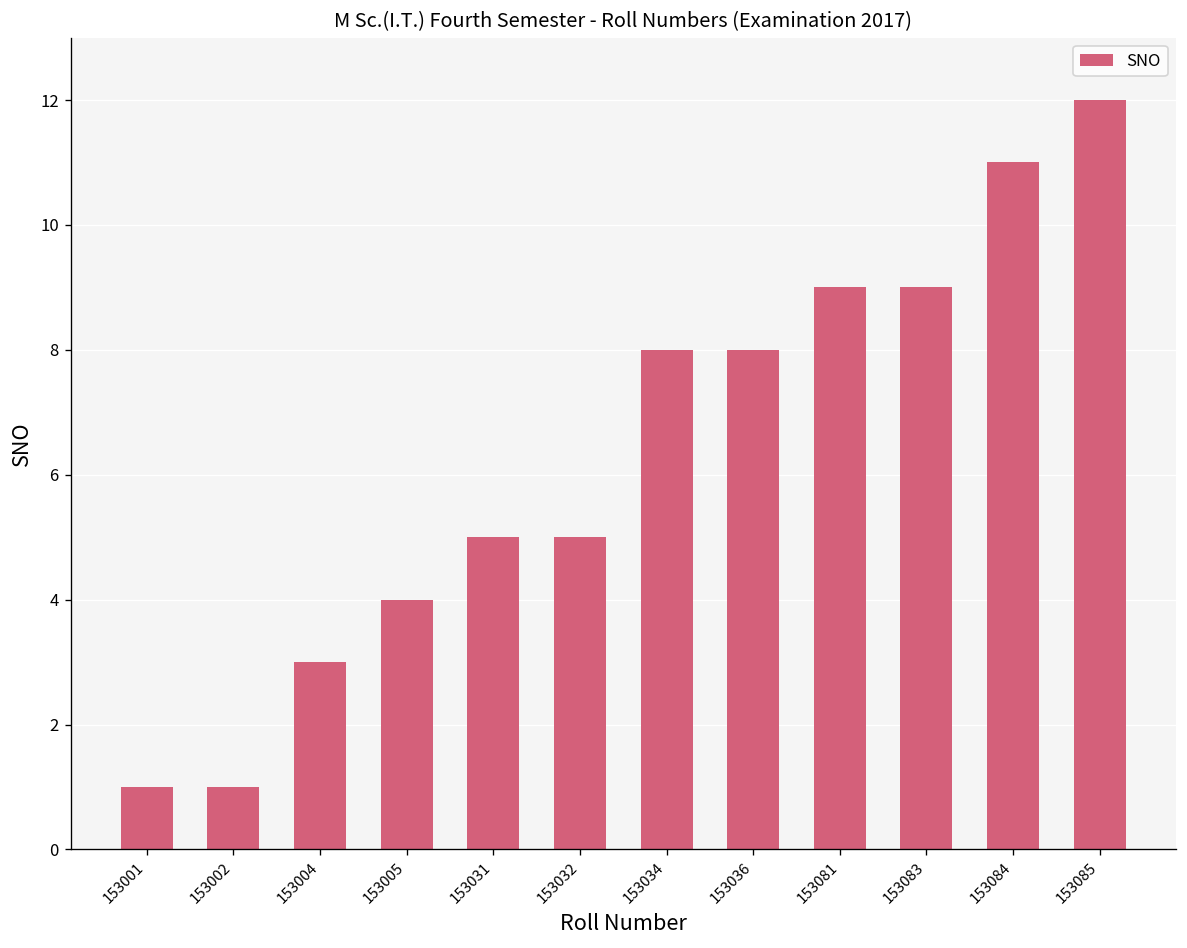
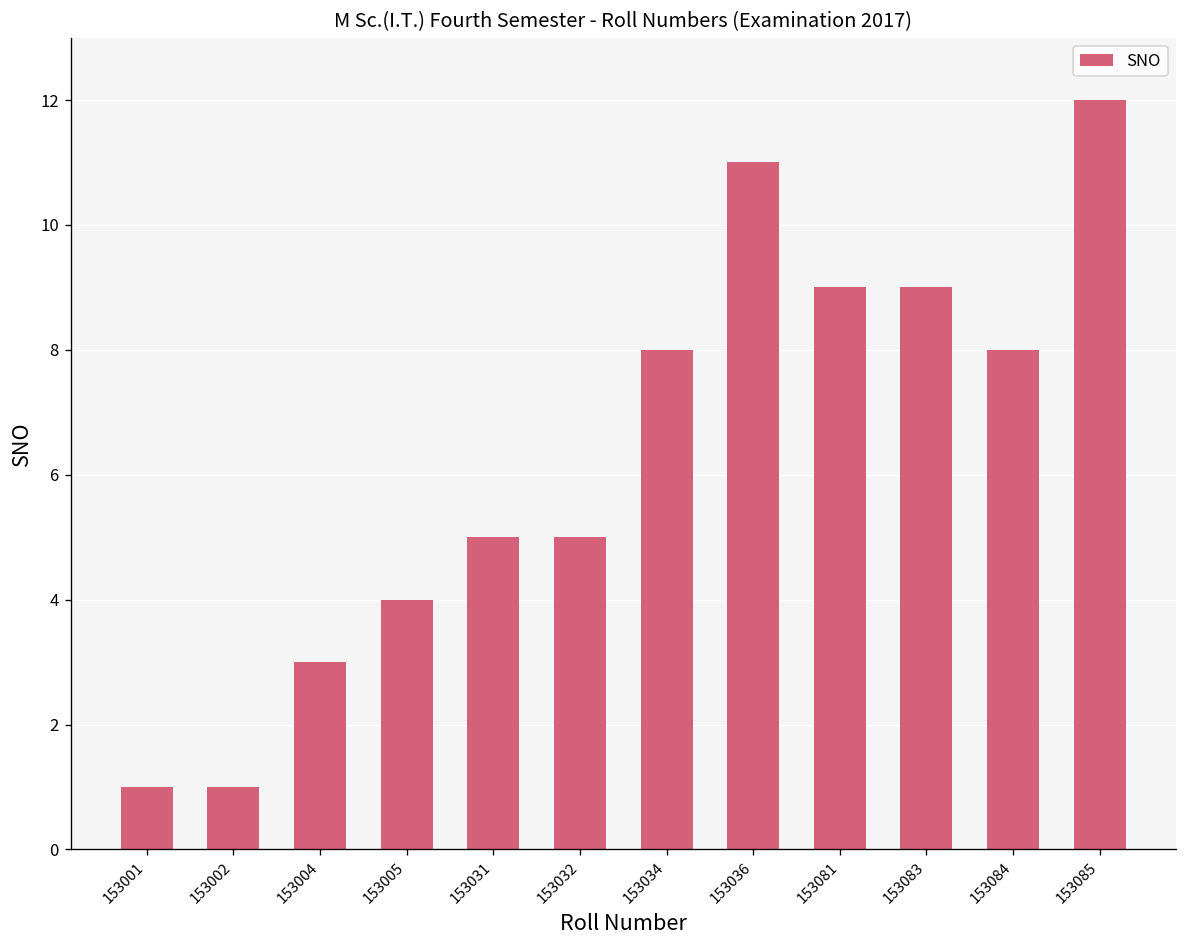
153036: 8 -> 11
153084: 11 -> 8
